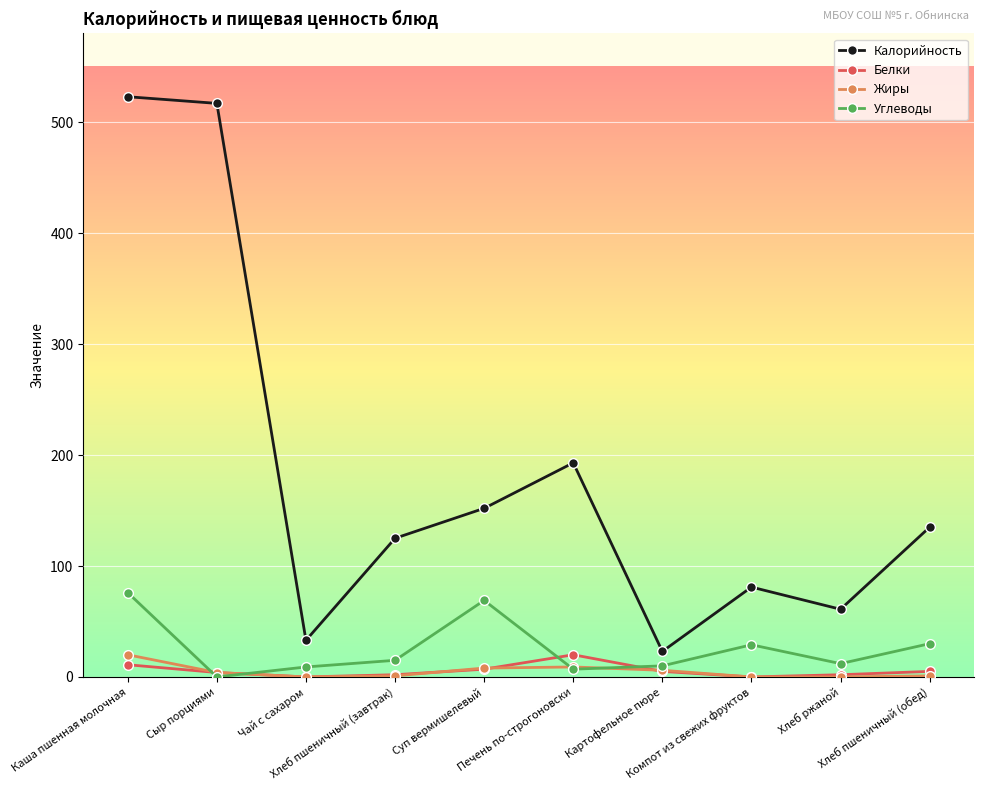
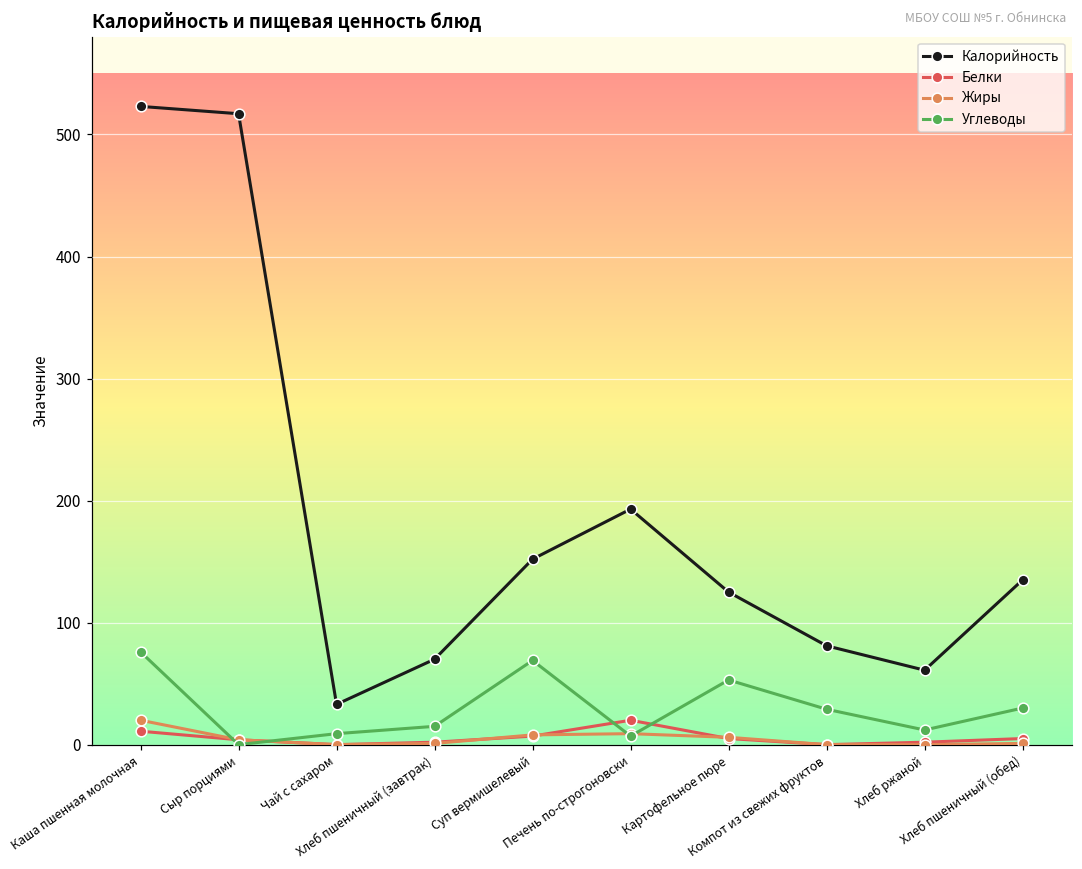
Калорийность, Хлеб пшеничный (завтрак): 125 -> 70
Калорийность, Картофельное пюре: 23 -> 125
Углеводы, Картофельное пюре: 10 -> 53
